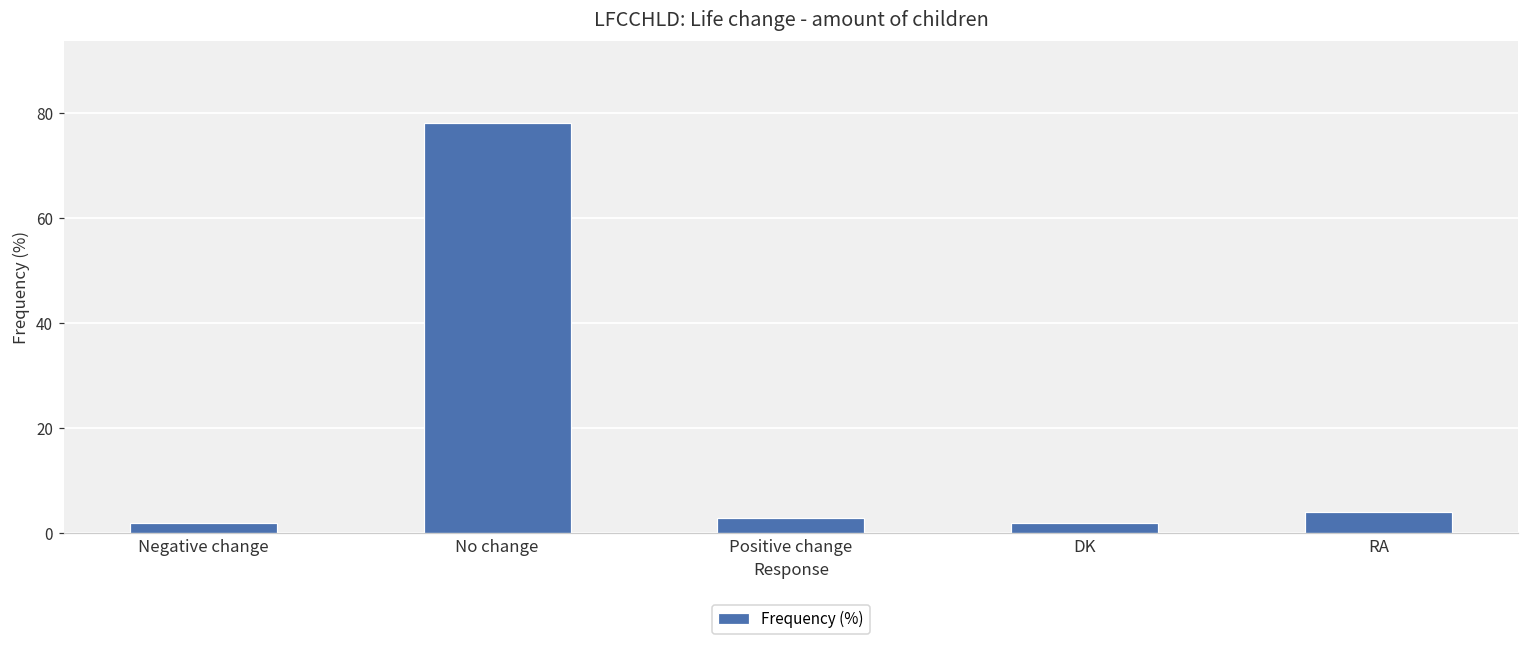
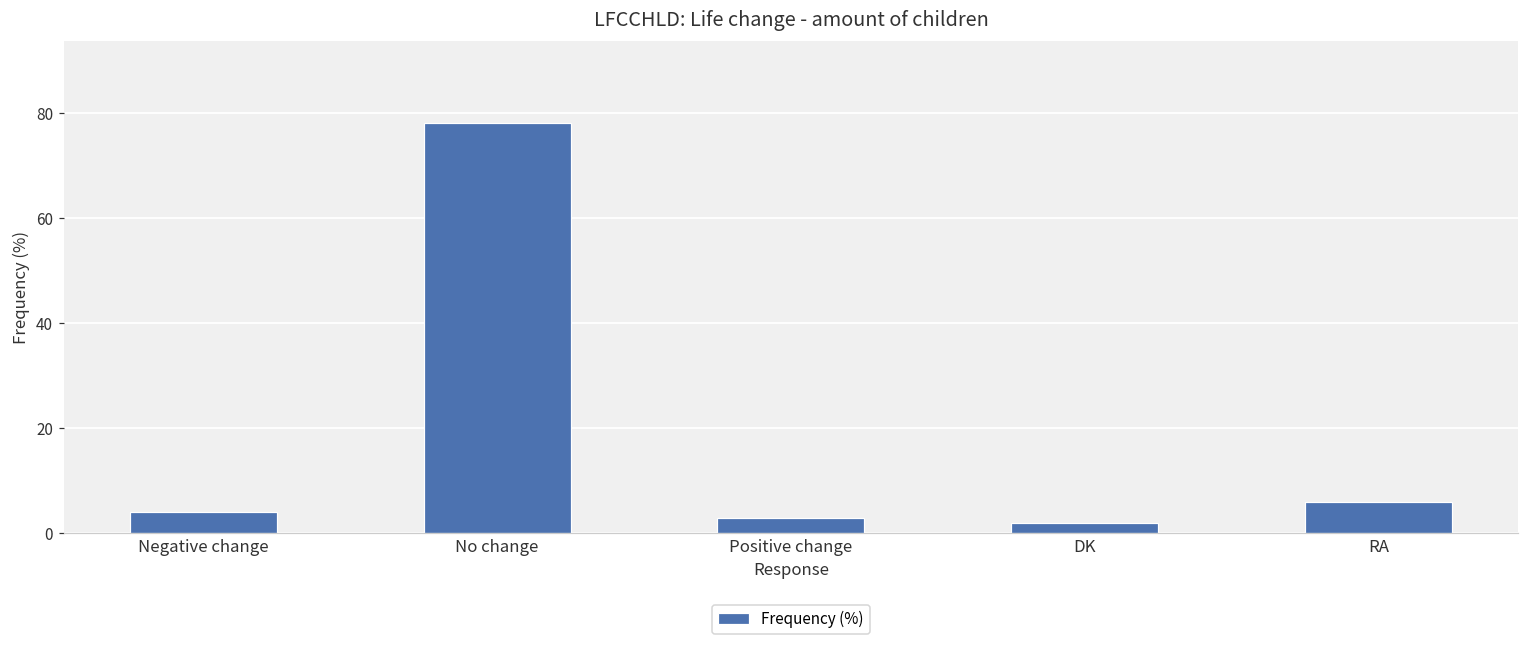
Negative change: 2 -> 4
RA: 4 -> 6
